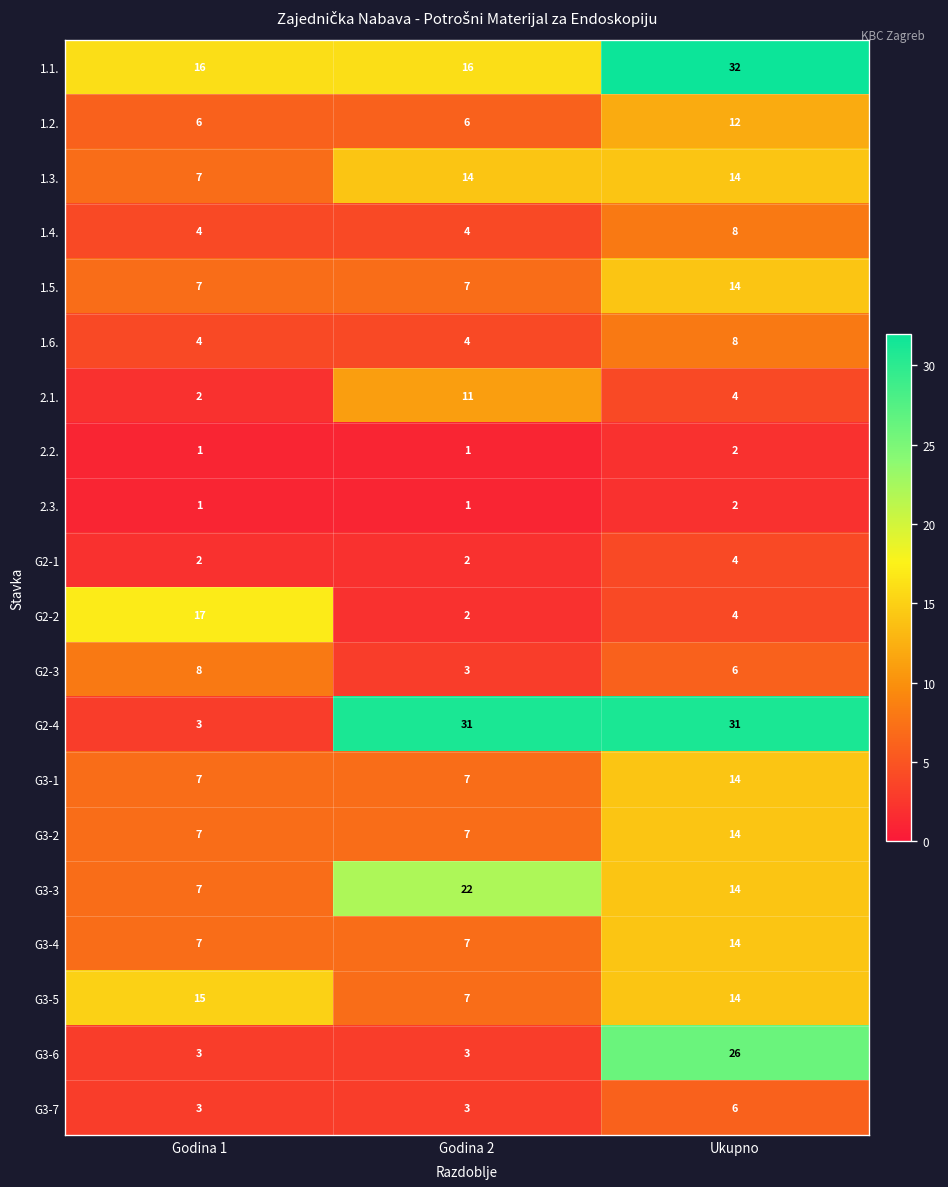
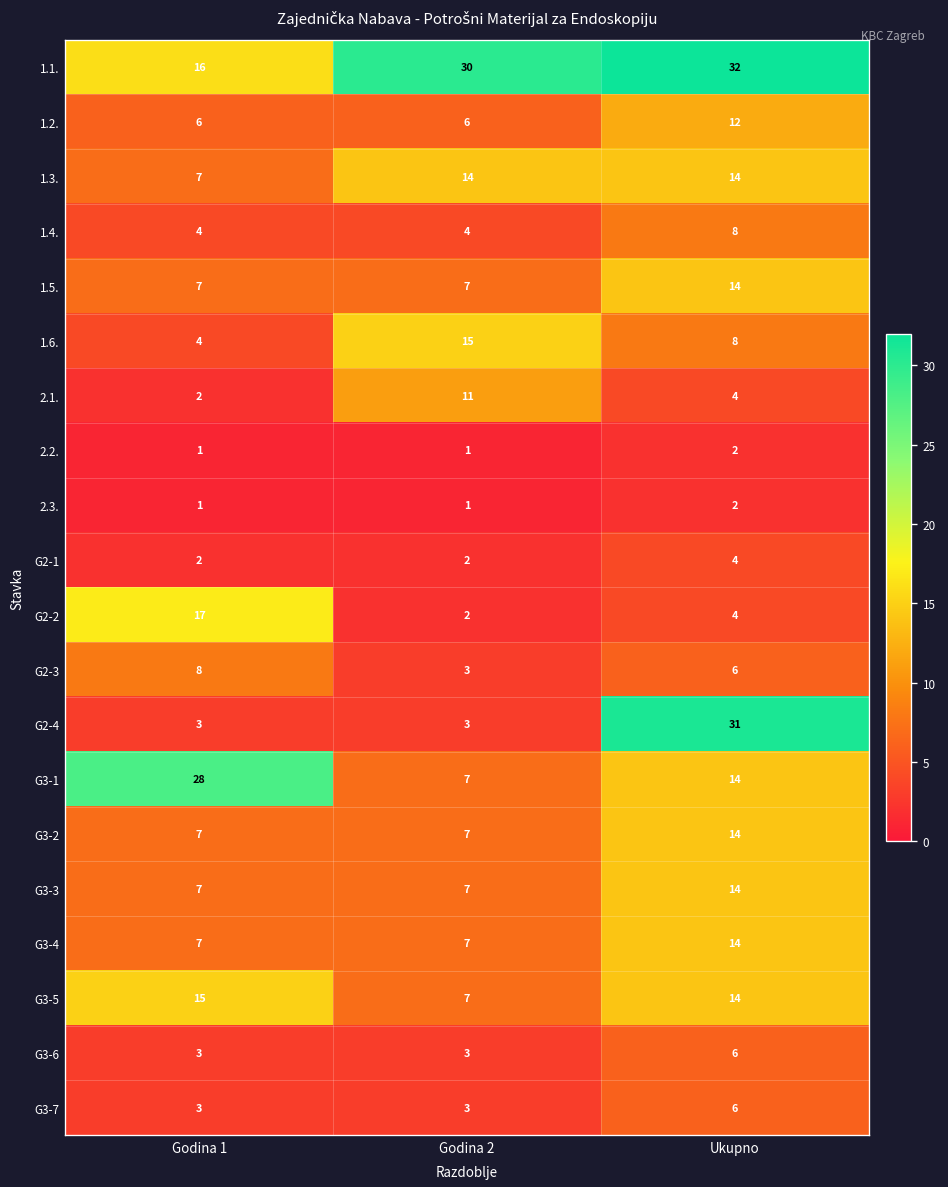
1.1., Godina 2: 16 -> 30
1.6., Godina 2: 4 -> 15
G2-4, Godina 2: 31 -> 3
G3-1, Godina 1: 7 -> 28
G3-3, Godina 2: 22 -> 7
G3-6, Ukupno: 26 -> 6
